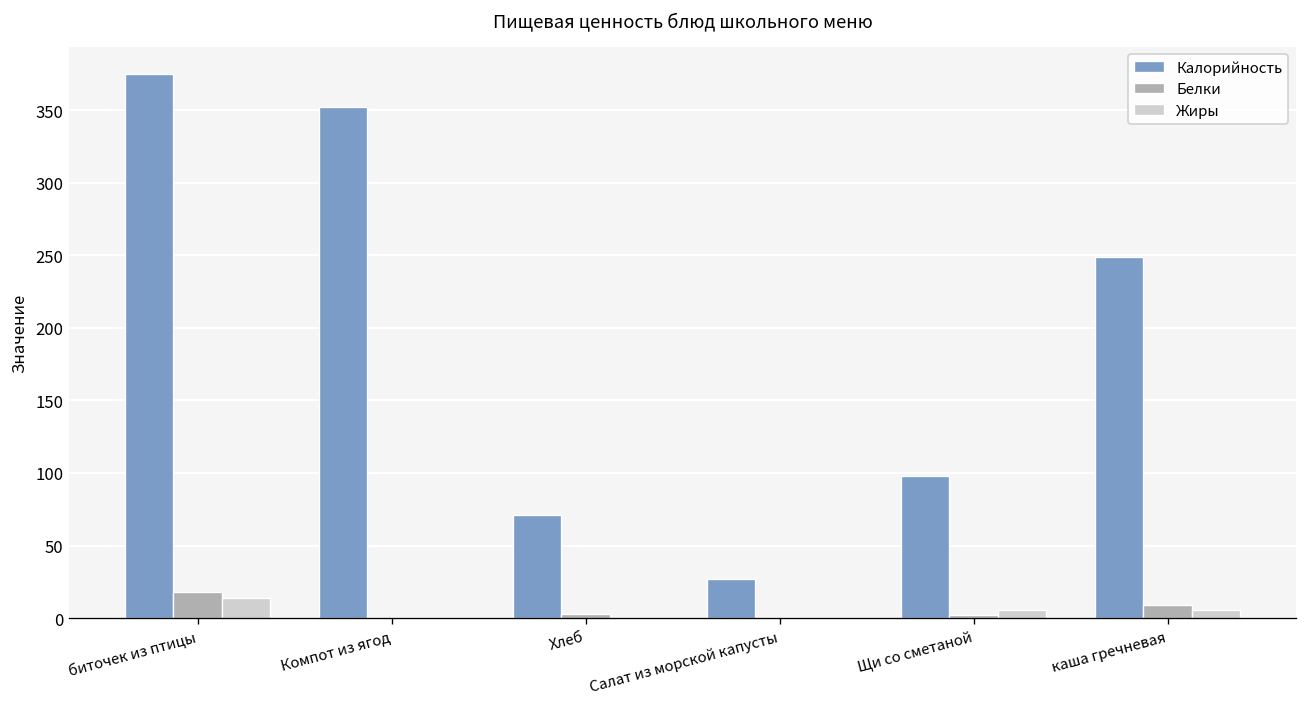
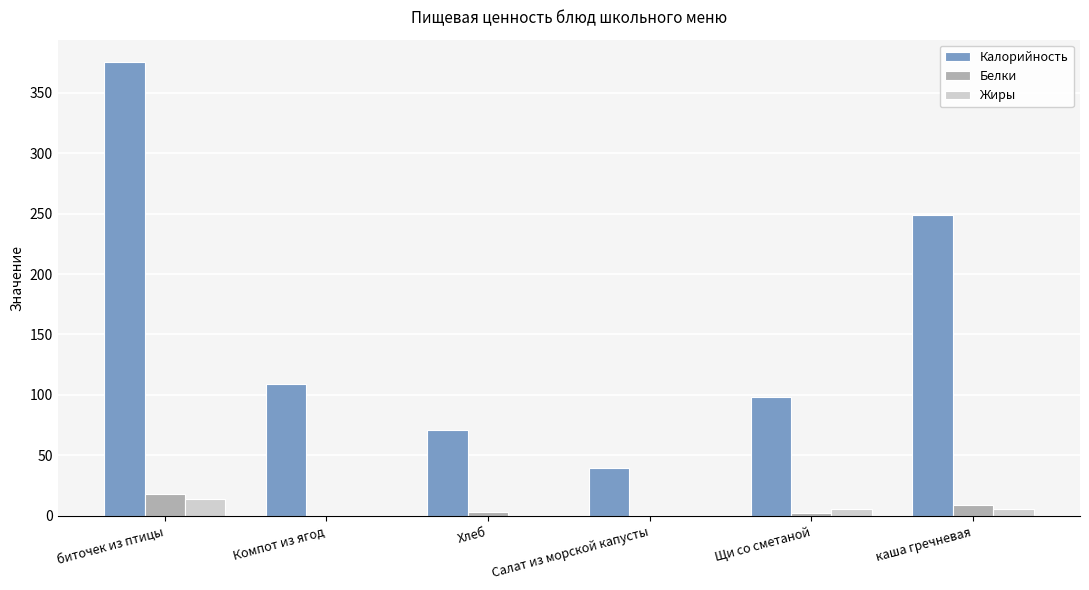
Калорийность, Компот из ягод: 352 -> 109
Калорийность, Салат из морской капусты: 27 -> 40
